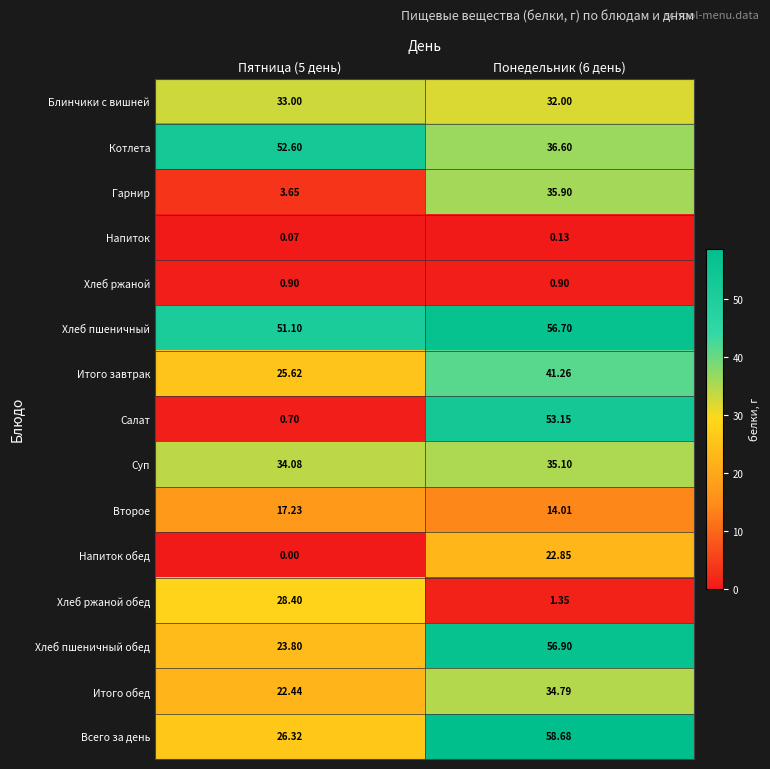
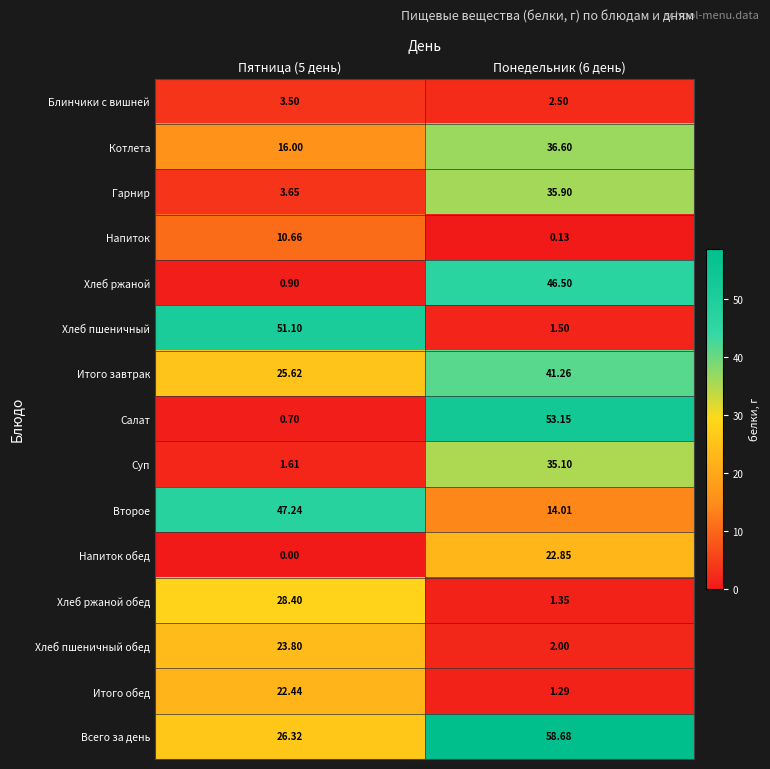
Блинчики с вишней, Пятница (5 день): 33.00 -> 3.50
Блинчики с вишней, Понедельник (6 день): 32.00 -> 2.50
Котлета, Пятница (5 день): 52.60 -> 16.00
Напиток, Пятница (5 день): 0.07 -> 10.66
Хлеб ржаной, Понедельник (6 день): 0.90 -> 46.50
Хлеб пшеничный, Понедельник (6 день): 56.70 -> 1.50
Суп, Пятница (5 день): 34.08 -> 1.61
Второе, Пятница (5 день): 17.23 -> 47.24
Хлеб пшеничный обед, Понедельник (6 день): 56.90 -> 2.00
Итого обед, Понедельник (6 день): 34.79 -> 1.29
